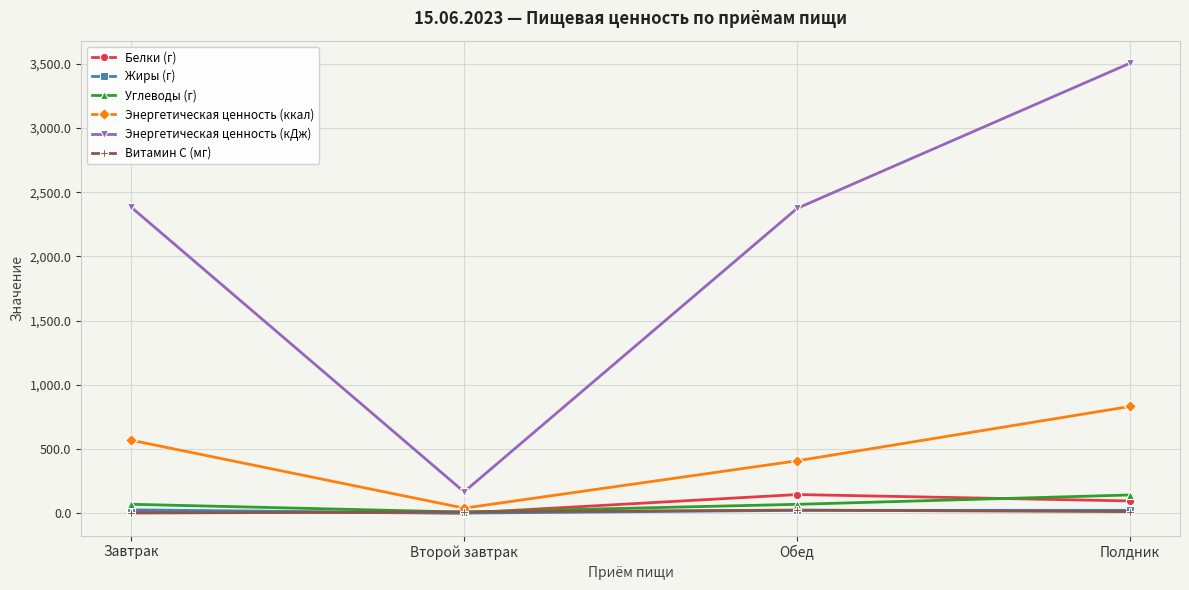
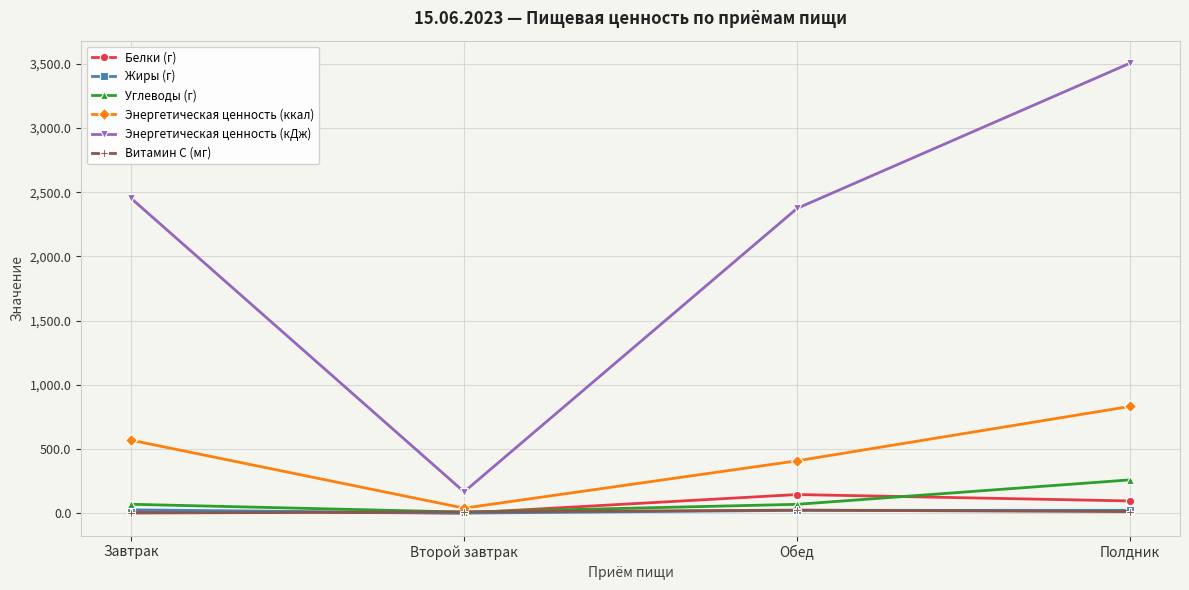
Энергетическая ценность (кДж), Завтрак: 2,380 -> 2,450
Углеводы (г), Полдник: 140 -> 260
